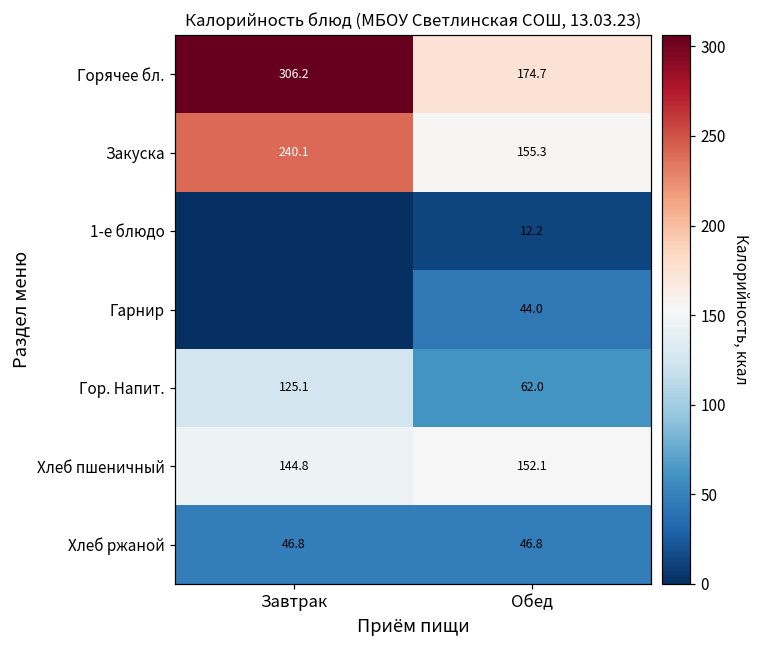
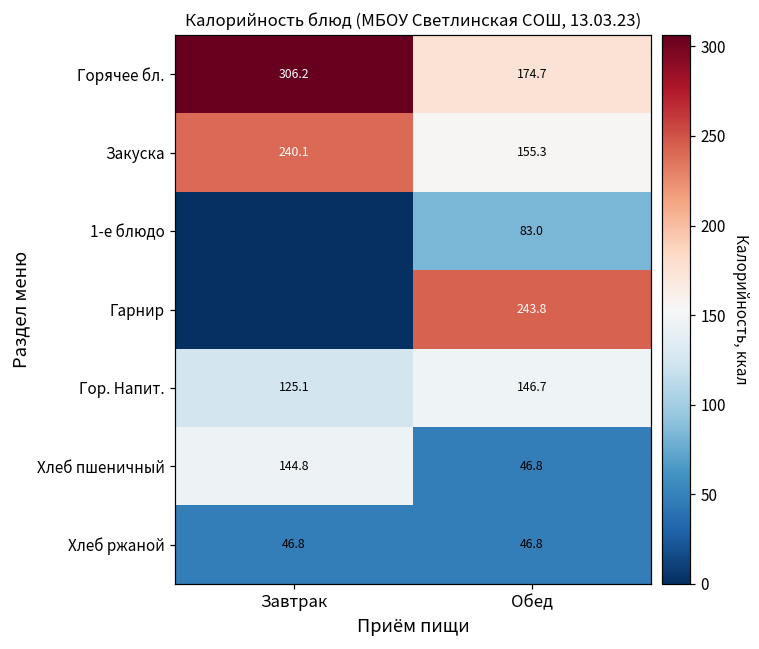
1-е блюдо, Обед: 12.2 -> 83.0
Гарнир, Обед: 44.0 -> 243.8
Гор. Напит., Обед: 62.0 -> 146.7
Хлеб пшеничный, Обед: 152.1 -> 46.8
